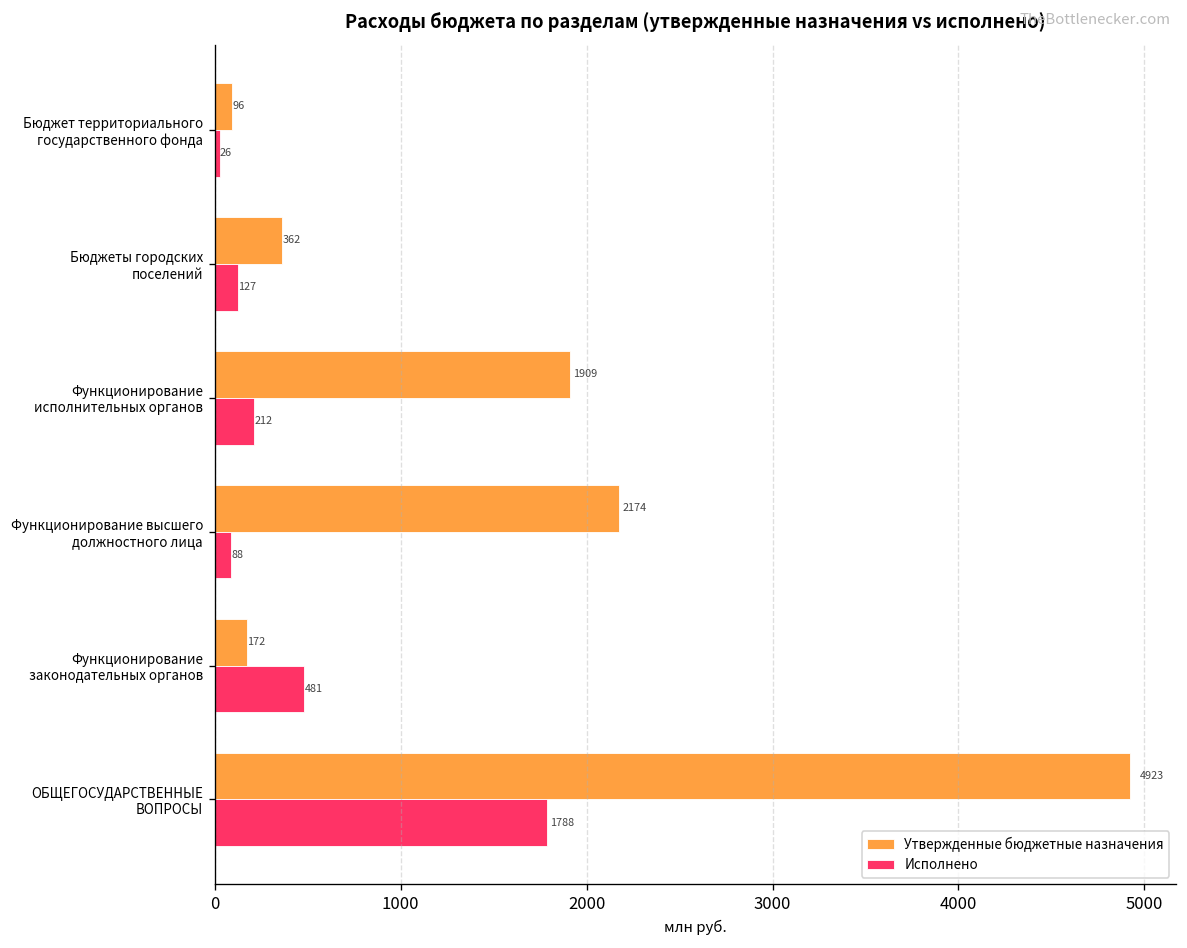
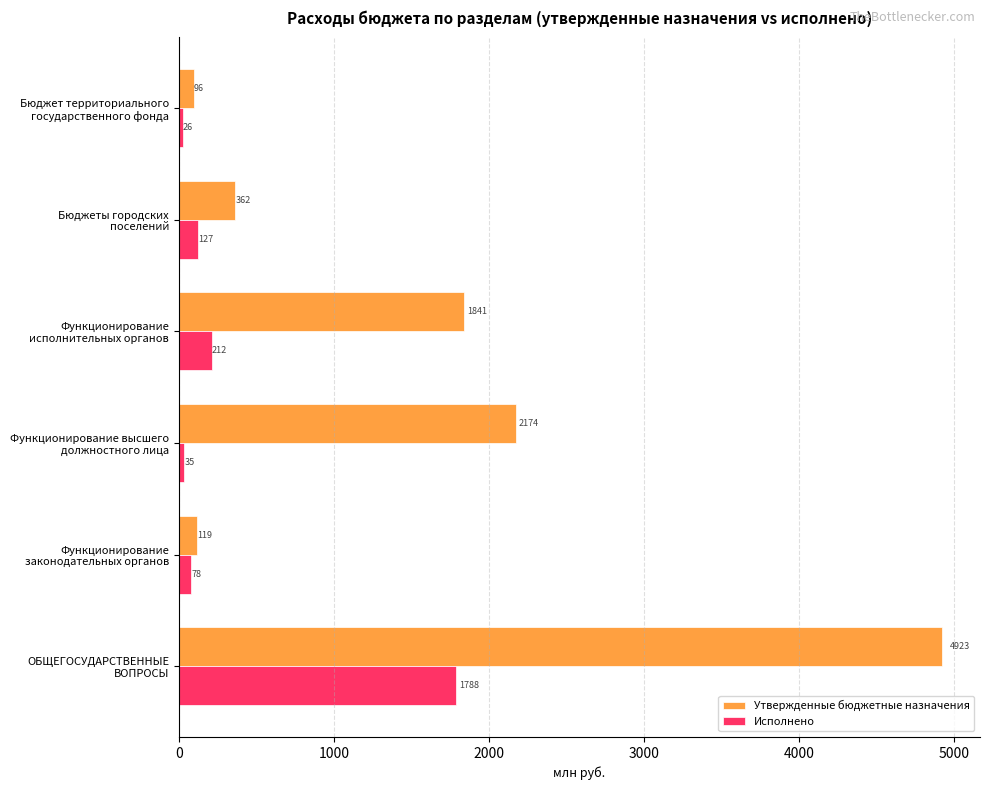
Утвержденные бюджетные назначения, Функционирование исполнительных органов: 1909 -> 1841
Исполнено, Функционирование высшего должностного лица: 88 -> 35
Утвержденные бюджетные назначения, Функционирование законодательных органов: 172 -> 119
Исполнено, Функционирование законодательных органов: 481 -> 78
